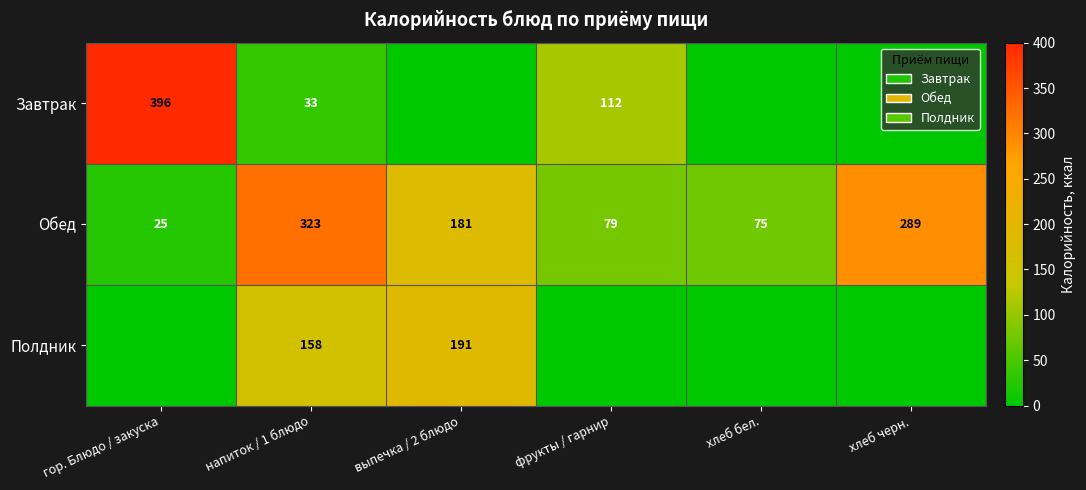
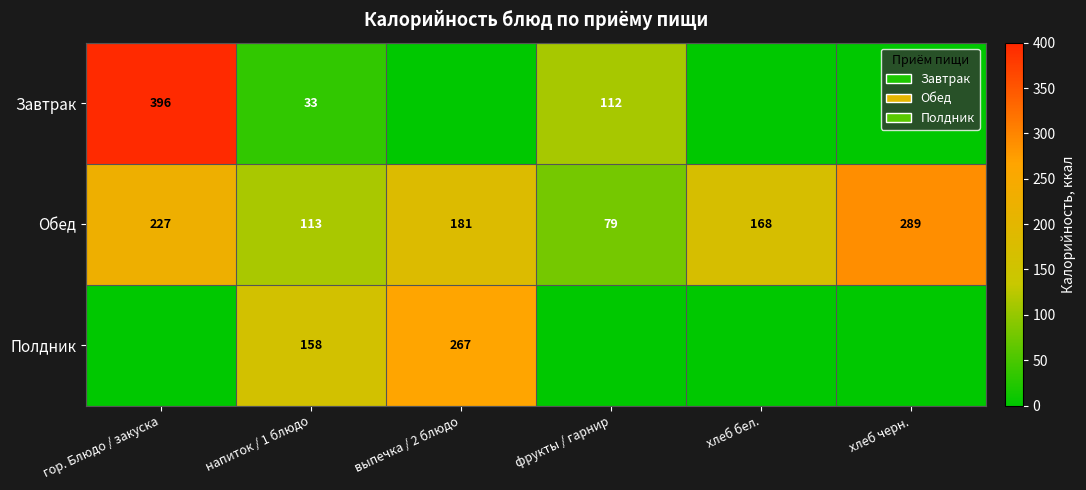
Обед, гор. Блюдо / закуска: 25 -> 227
Обед, напиток / 1 блюдо: 323 -> 113
Обед, хлеб бел.: 75 -> 168
Полдник, выпечка / 2 блюдо: 191 -> 267
